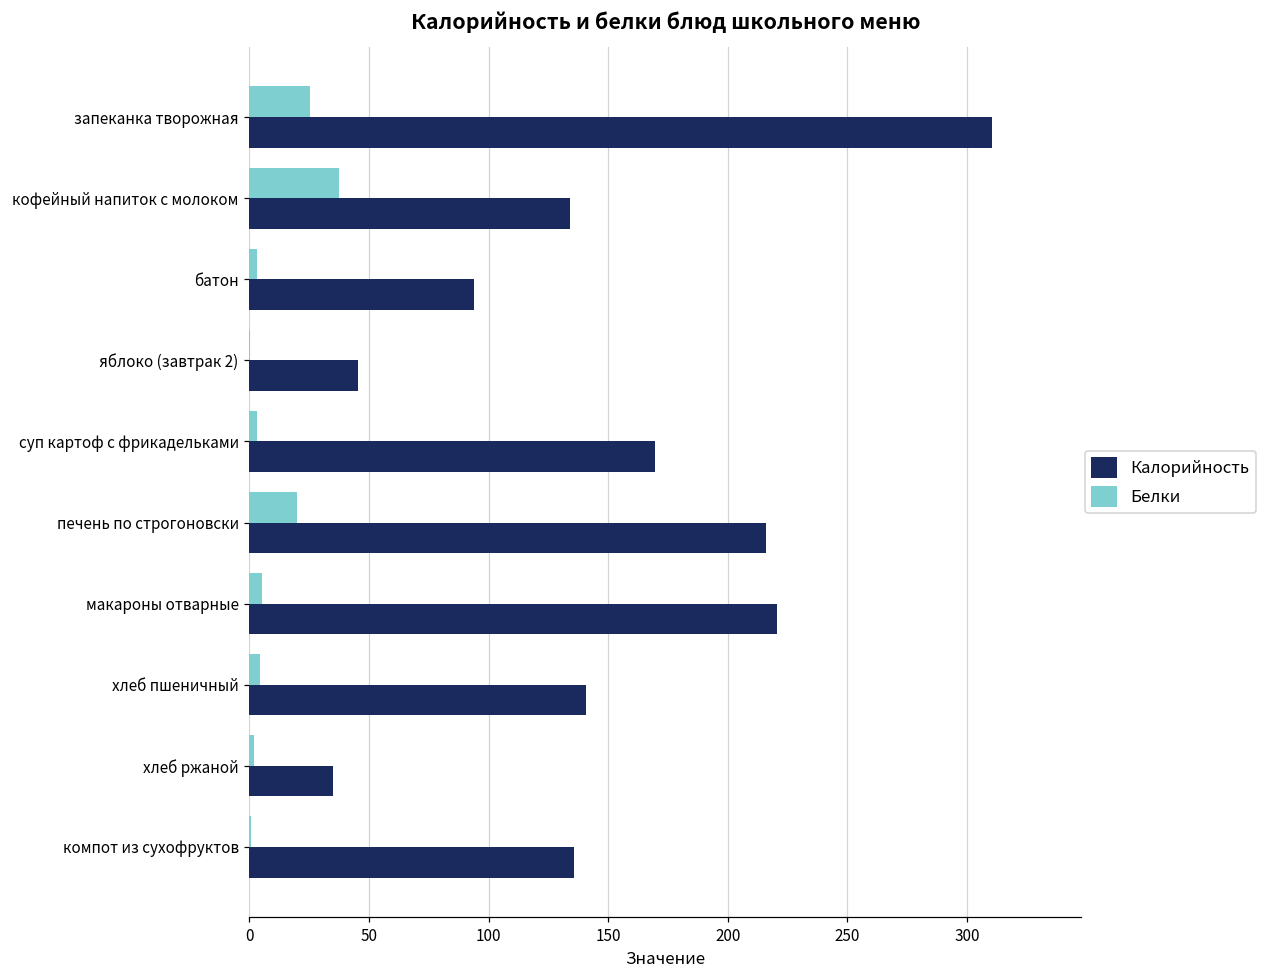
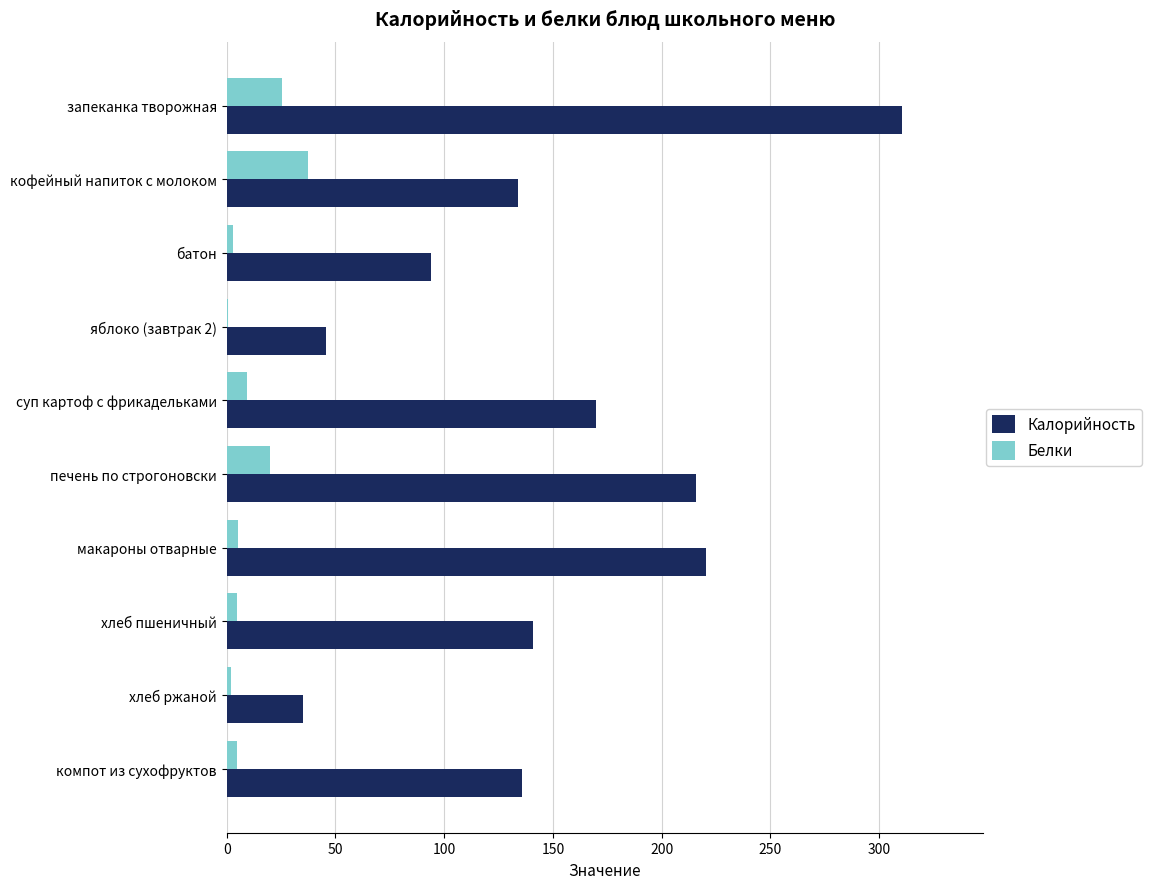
Белки, суп картоф с фрикадельками: 3 -> 9
Белки, компот из сухофруктов: 1 -> 5
